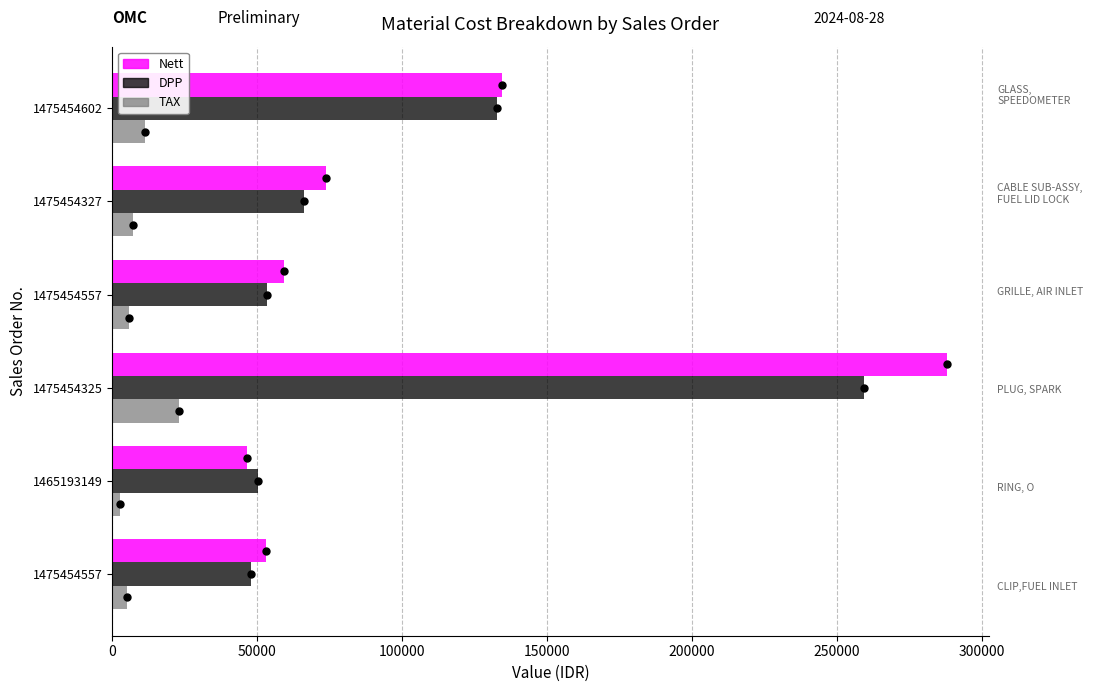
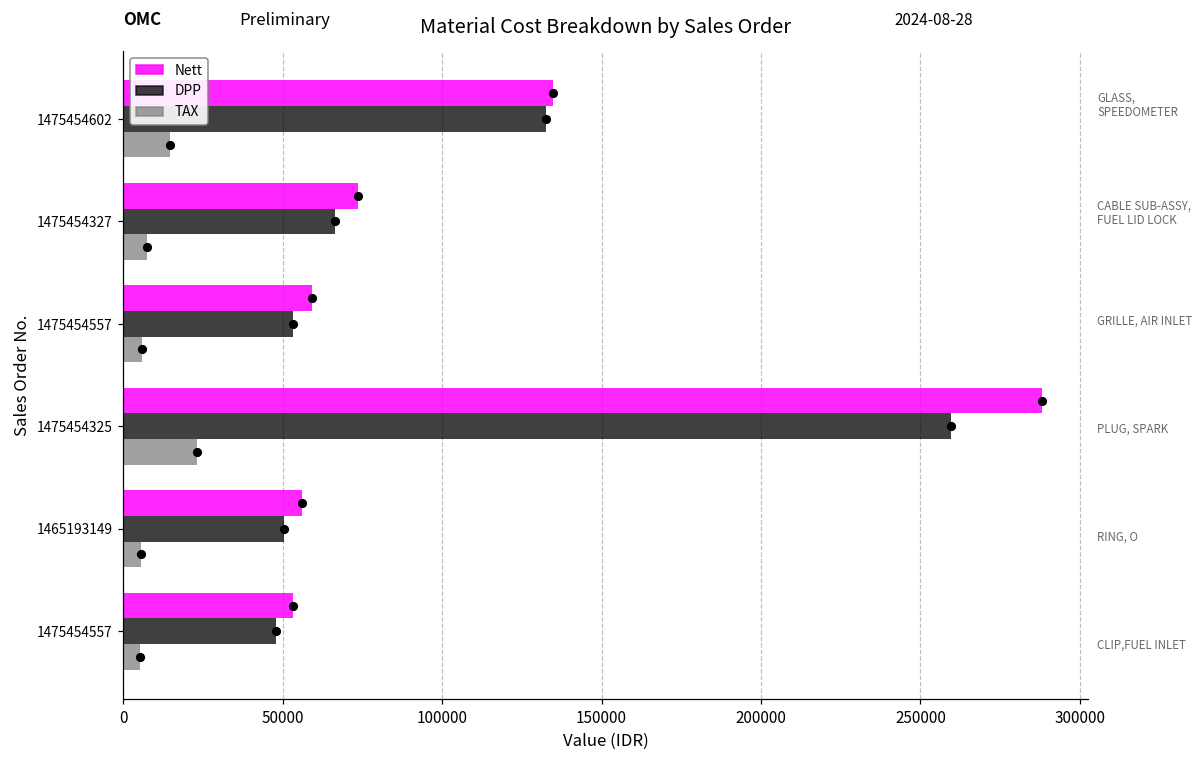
TAX, 1475454602: 11000 -> 15000
Nett, 1465193149: 47000 -> 56000
TAX, 1465193149: 3000 -> 6000
